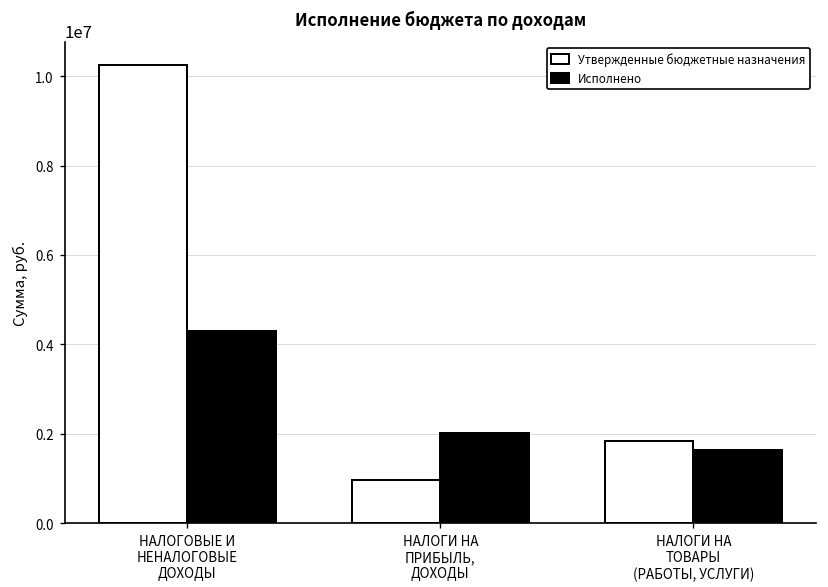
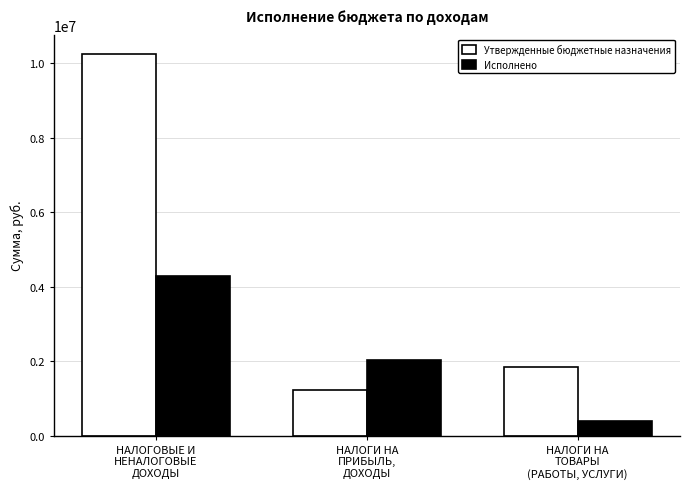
Утвержденные бюджетные назначения, НАЛОГИ НА ПРИБЫЛЬ, ДОХОДЫ: 1000000 -> 1200000
Исполнено, НАЛОГИ НА ТОВАРЫ (РАБОТЫ, УСЛУГИ): 1600000 -> 400000
